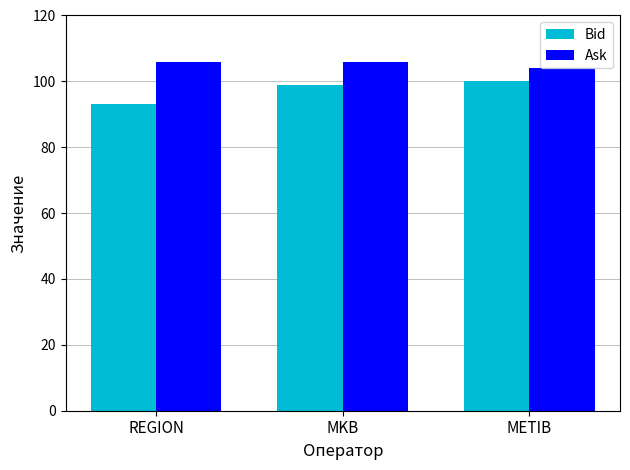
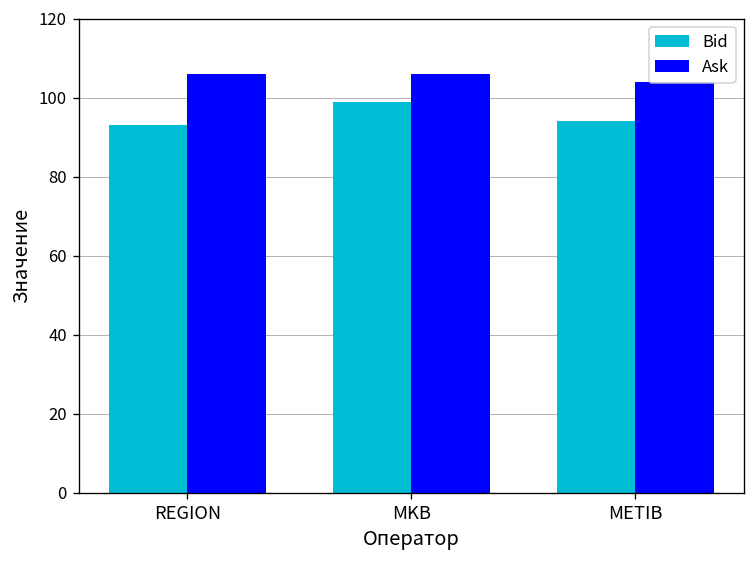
Bid, METIB: 100 -> 94
